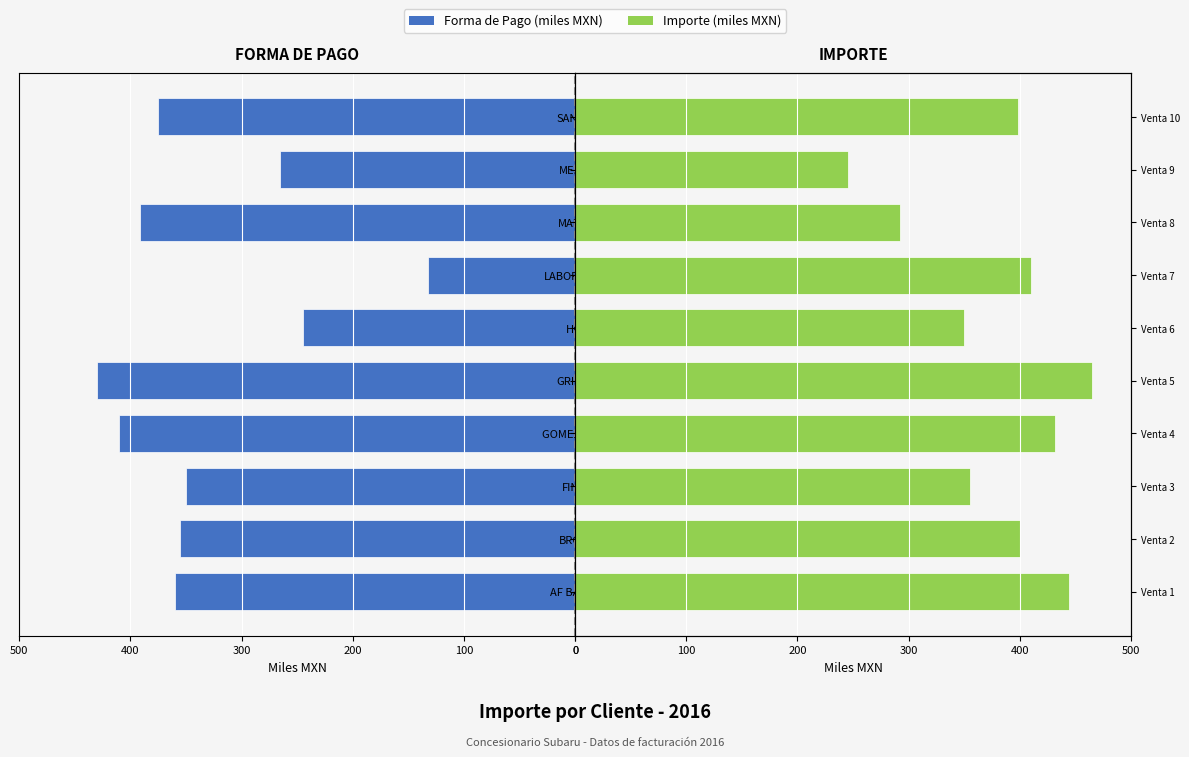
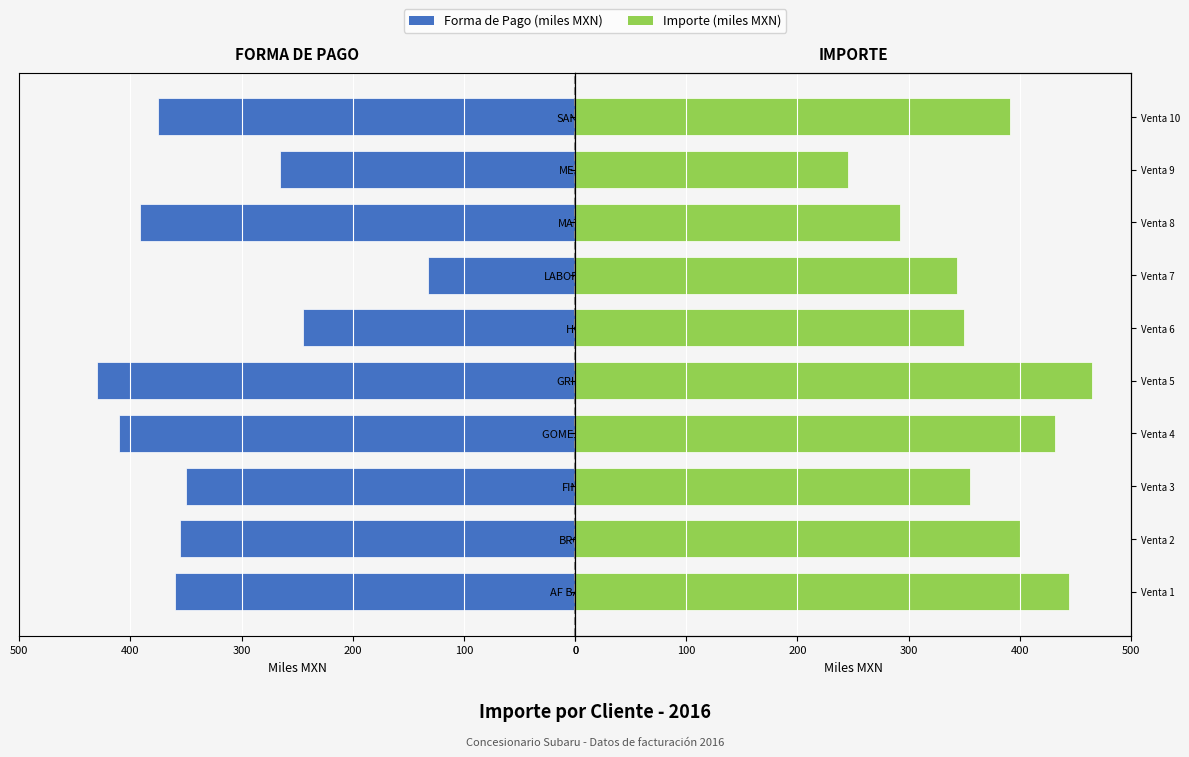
IMPORTE, Venta 10: 398 -> 391
IMPORTE, Venta 7: 410 -> 344
